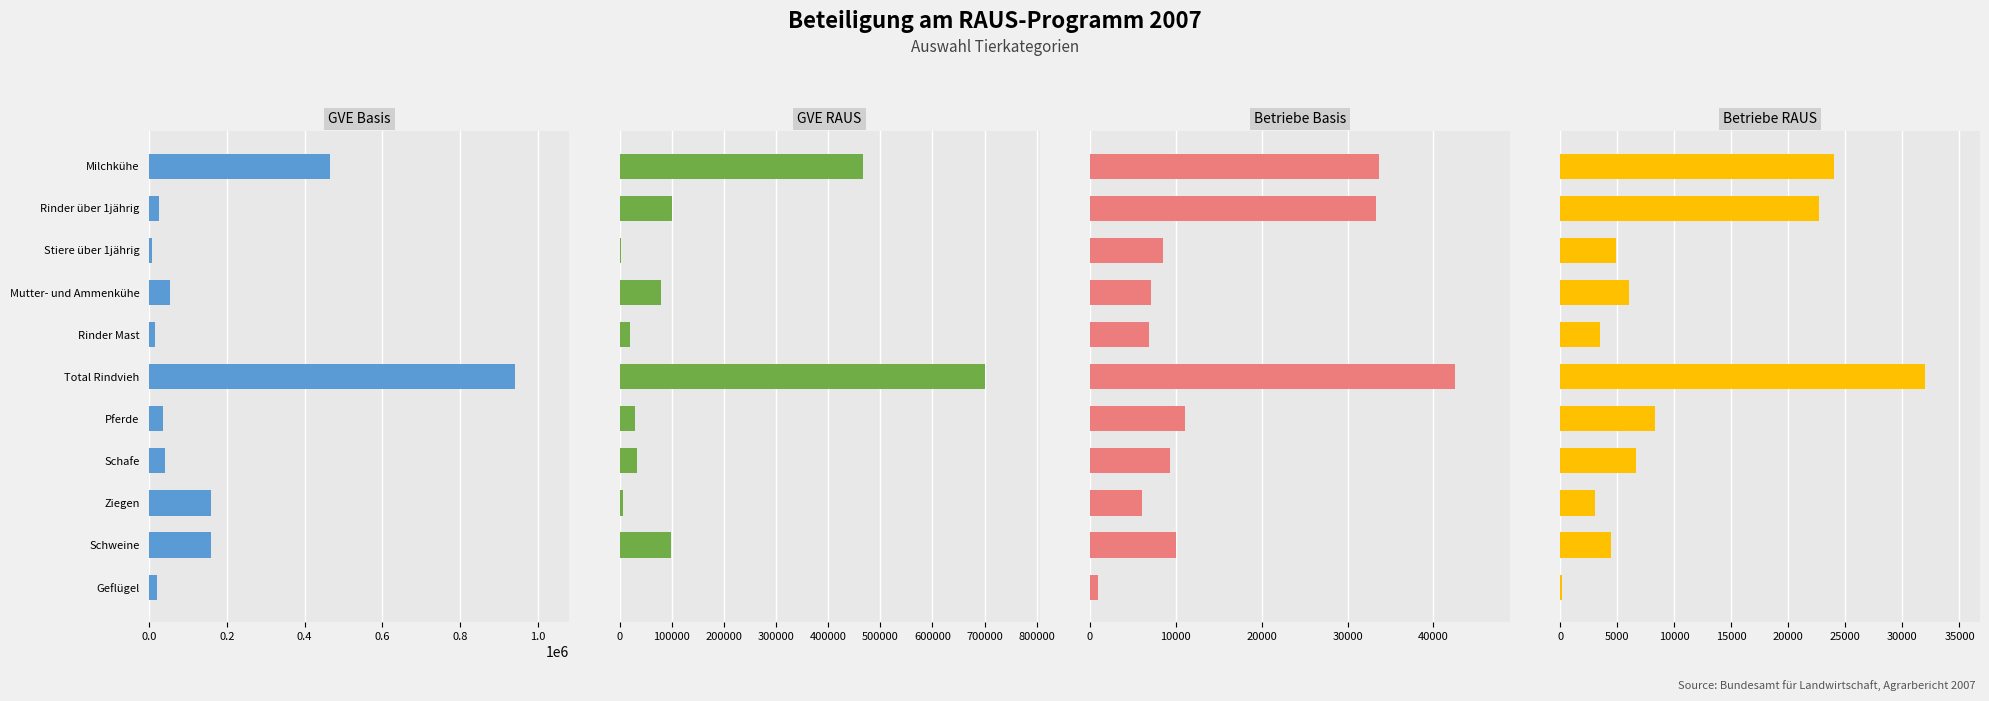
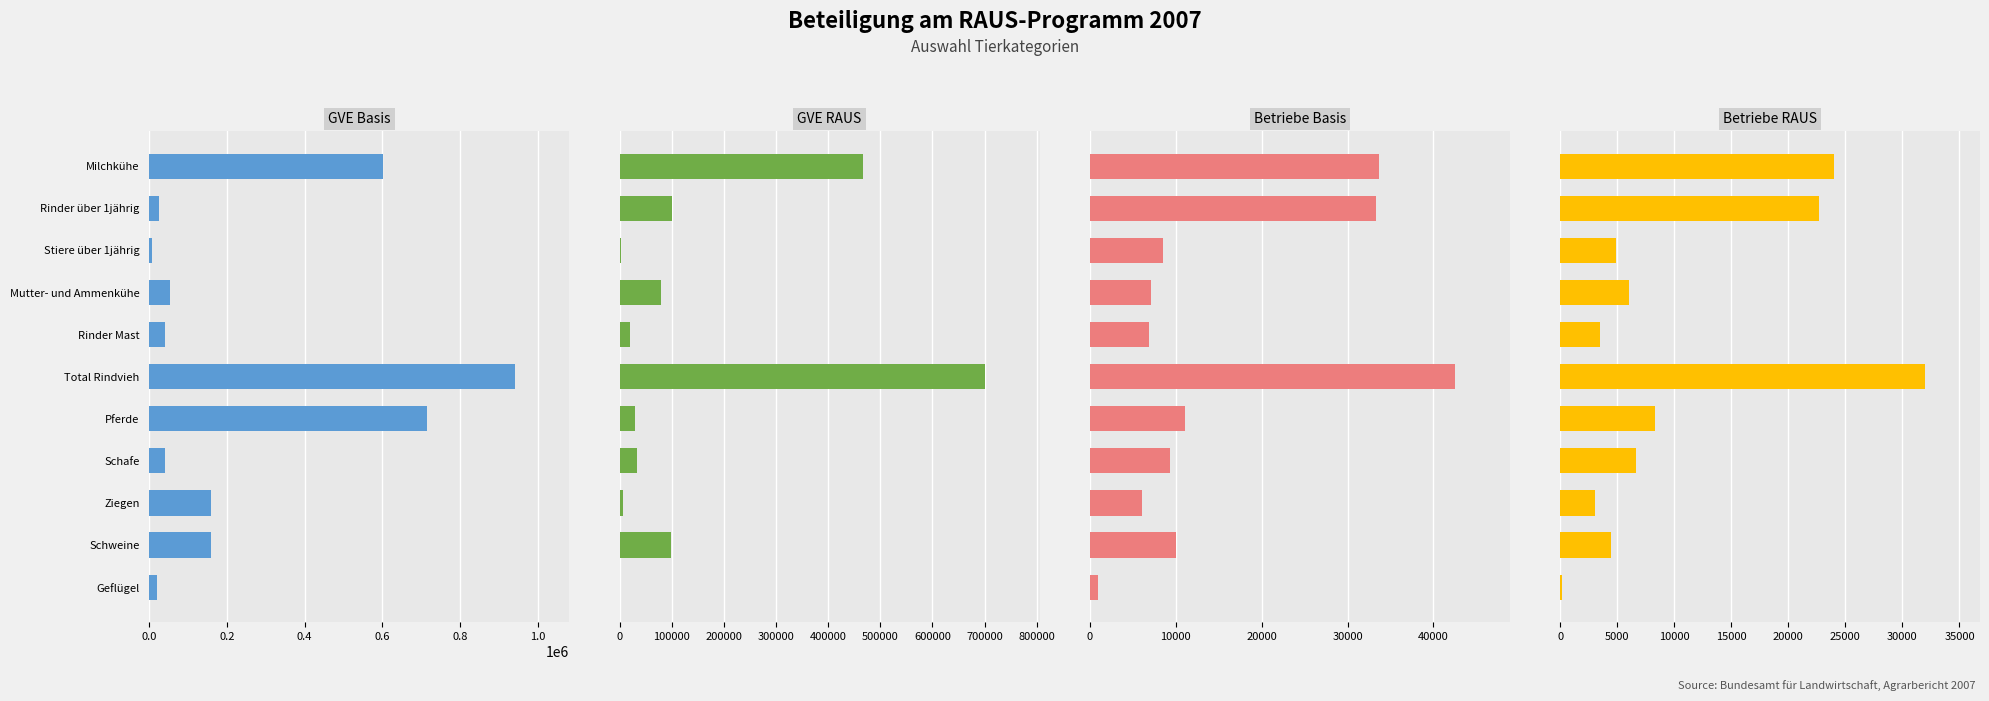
GVE Basis, Milchkühe: 470000 -> 600000
GVE Basis, Rinder Mast: 10000 -> 40000
GVE Basis, Pferde: 40000 -> 720000
